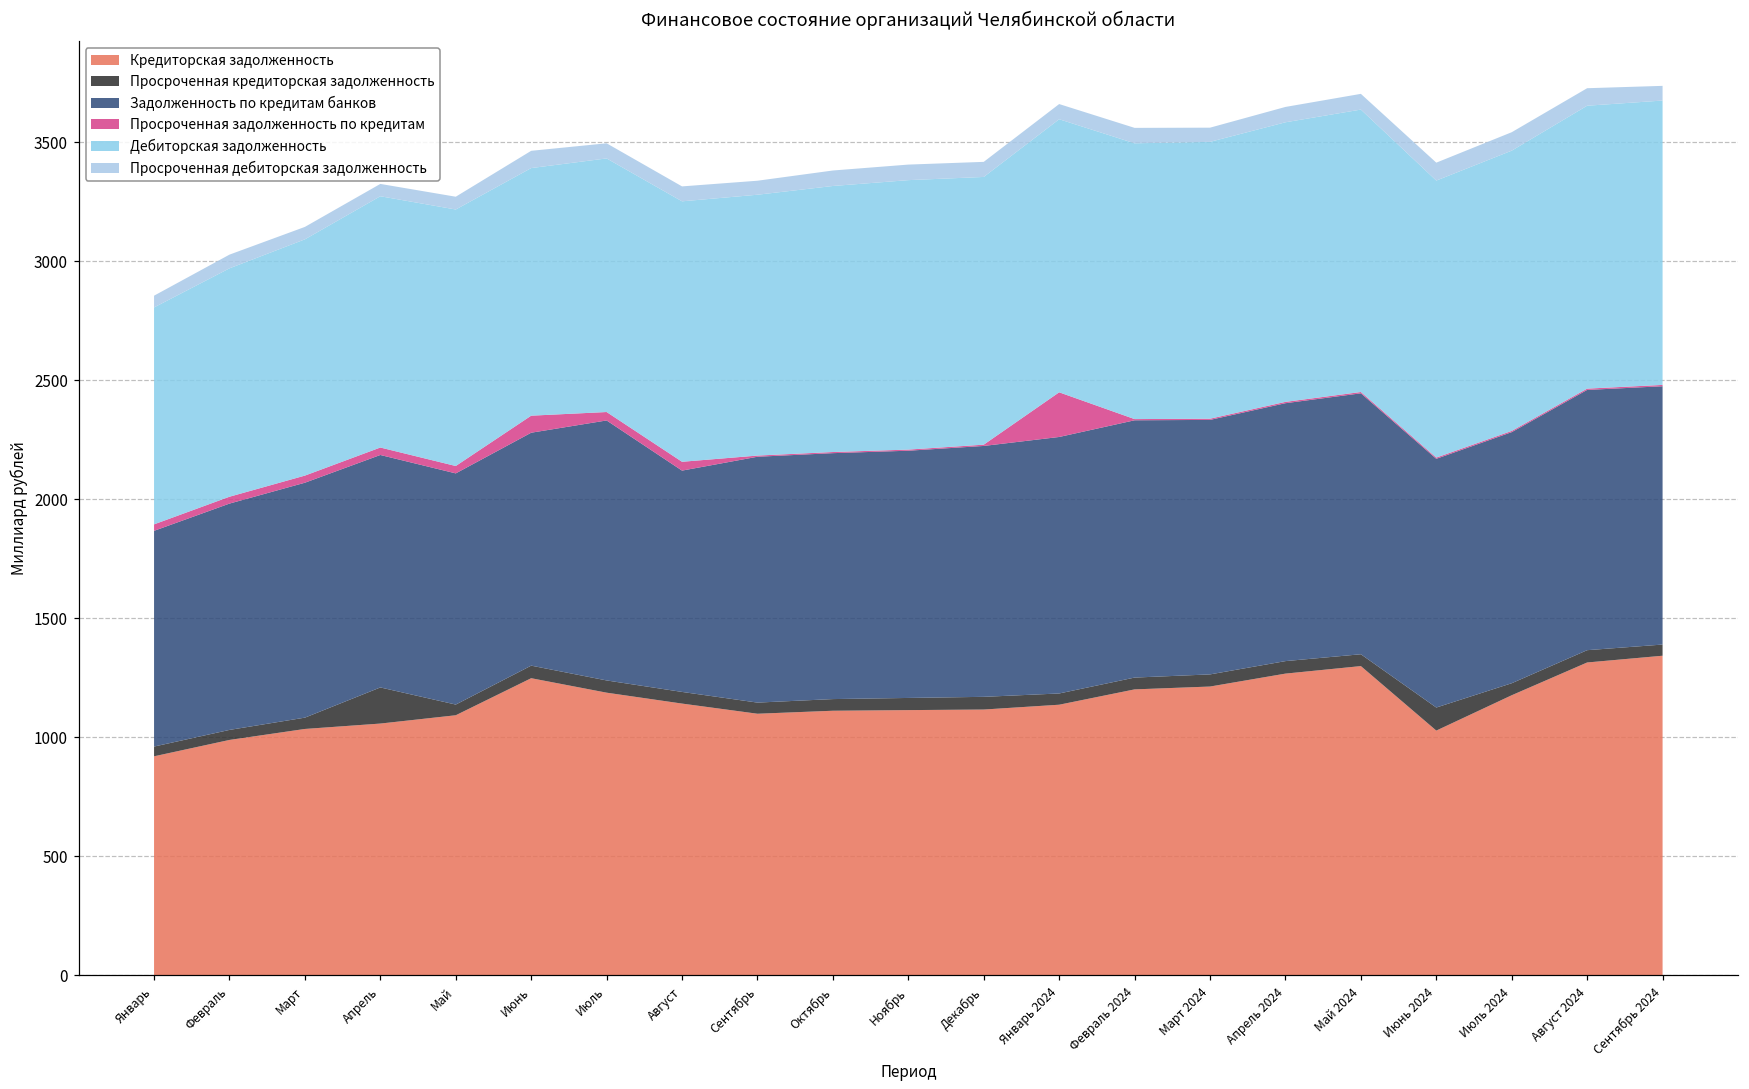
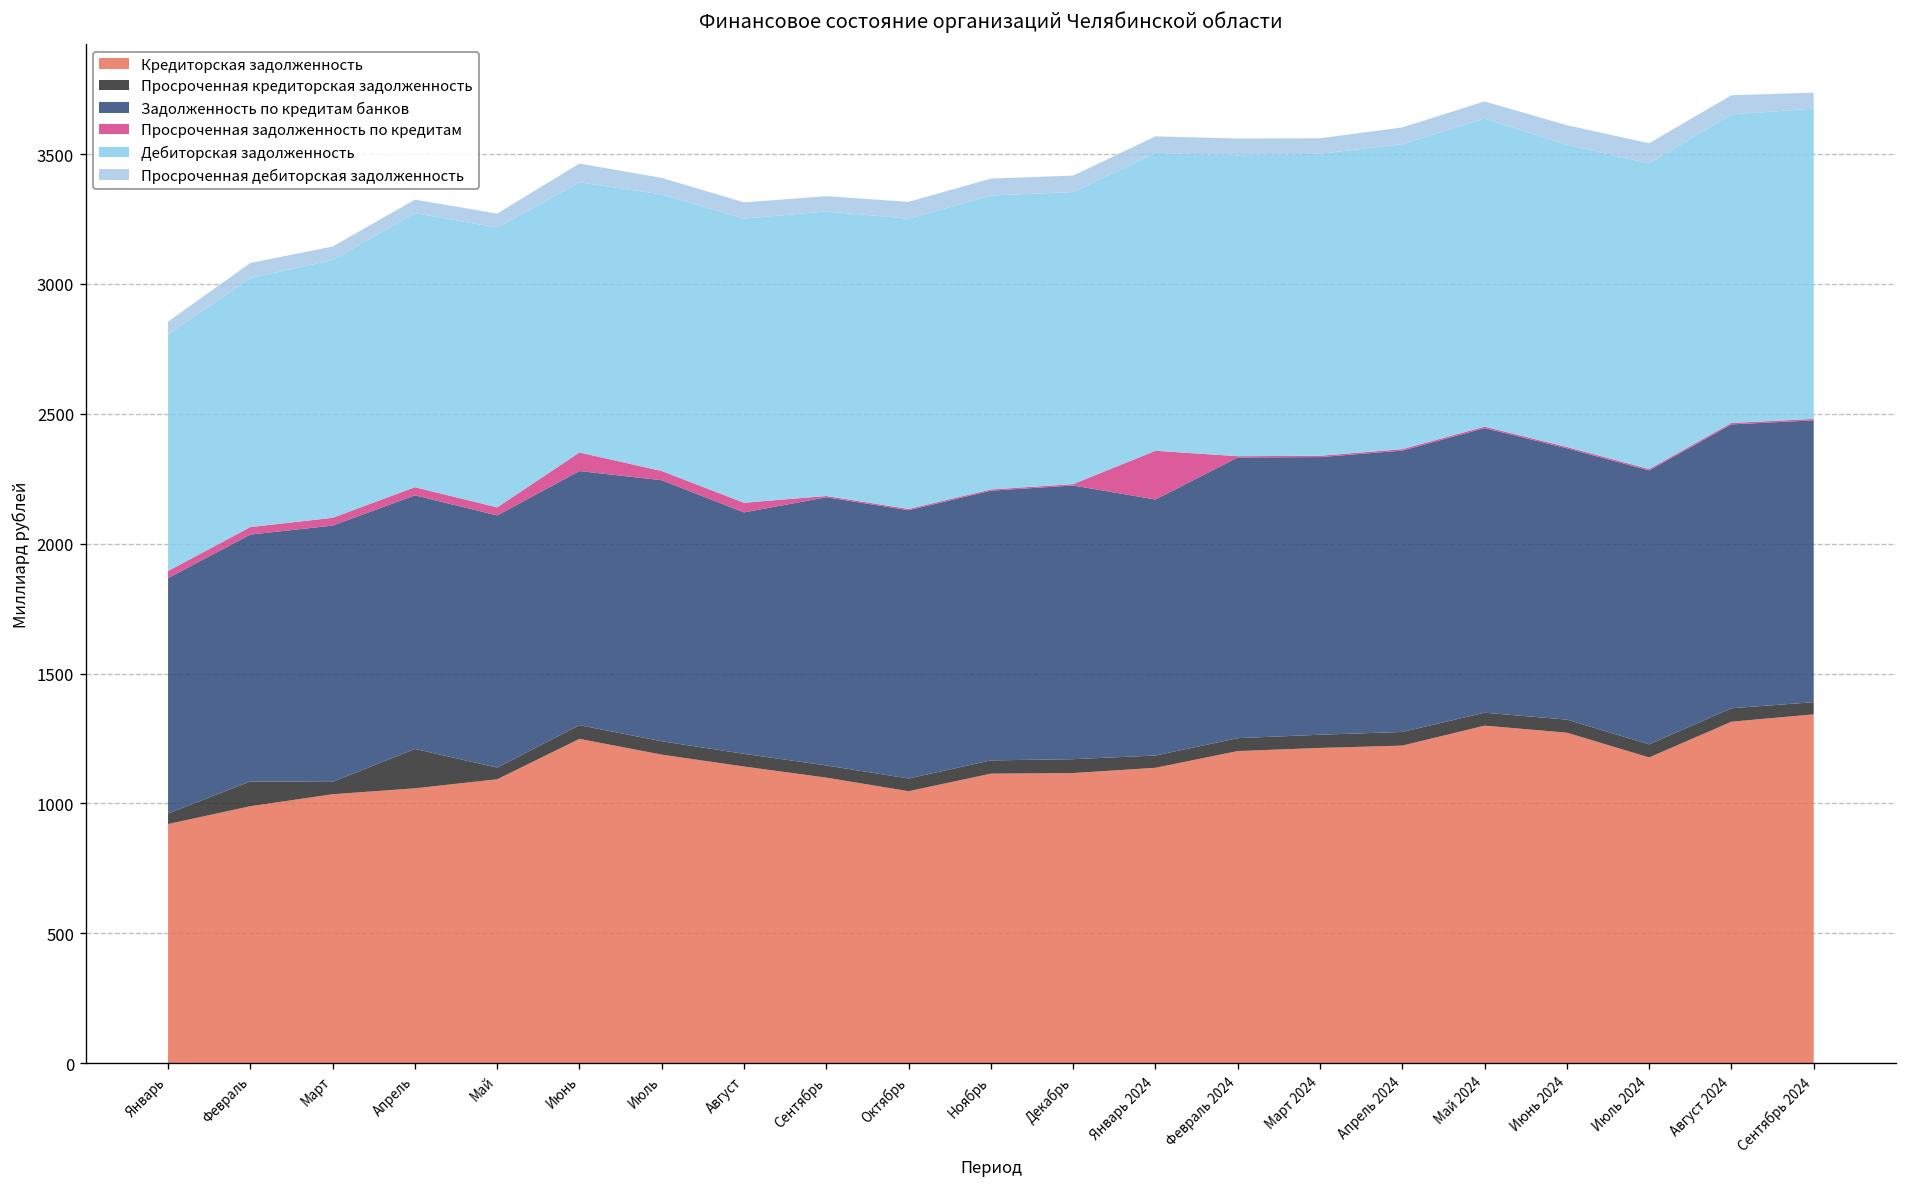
Просроченная кредиторская задолженность, Февраль: 40 -> 100
Задолженность по кредитам банков, Июль: 1090 -> 1010
Кредиторская задолженность, Октябрь: 1110 -> 1050
Задолженность по кредитам банков, Январь 2024: 1080 -> 990
Кредиторская задолженность, Апрель 2024: 1270 -> 1220
Кредиторская задолженность, Июнь 2024: 1030 -> 1270
Просроченная кредиторская задолженность, Июнь 2024: 100 -> 50
